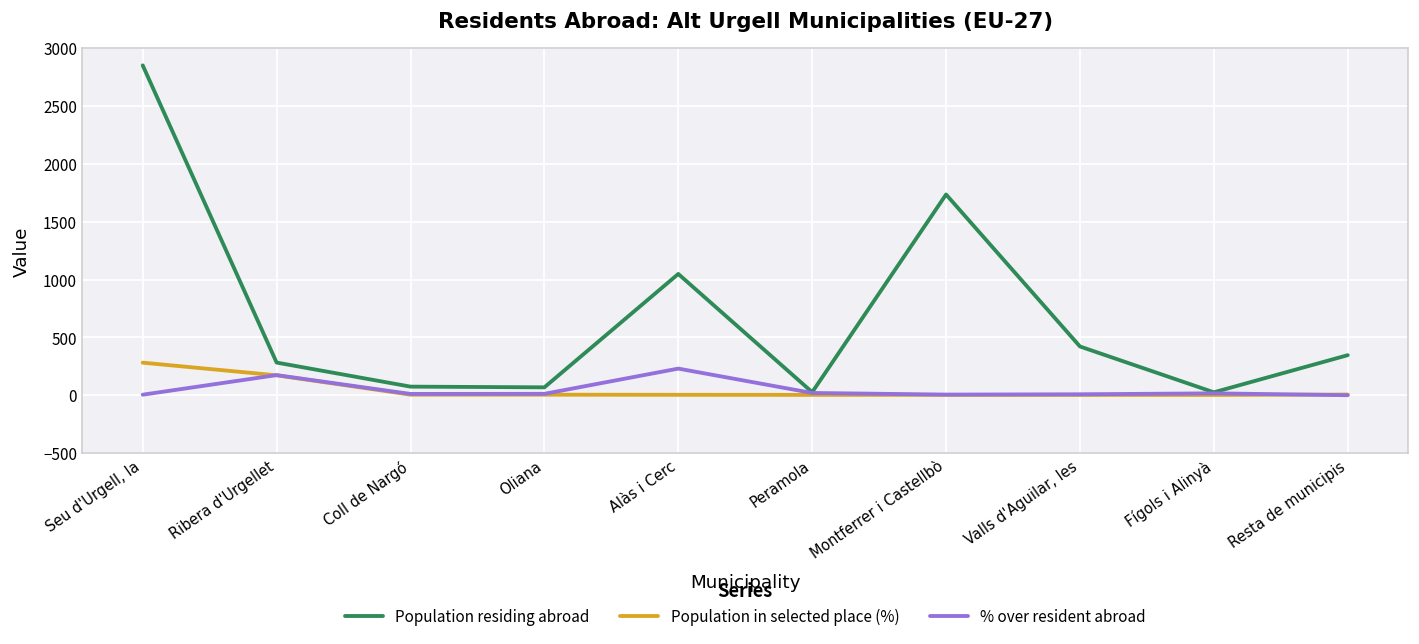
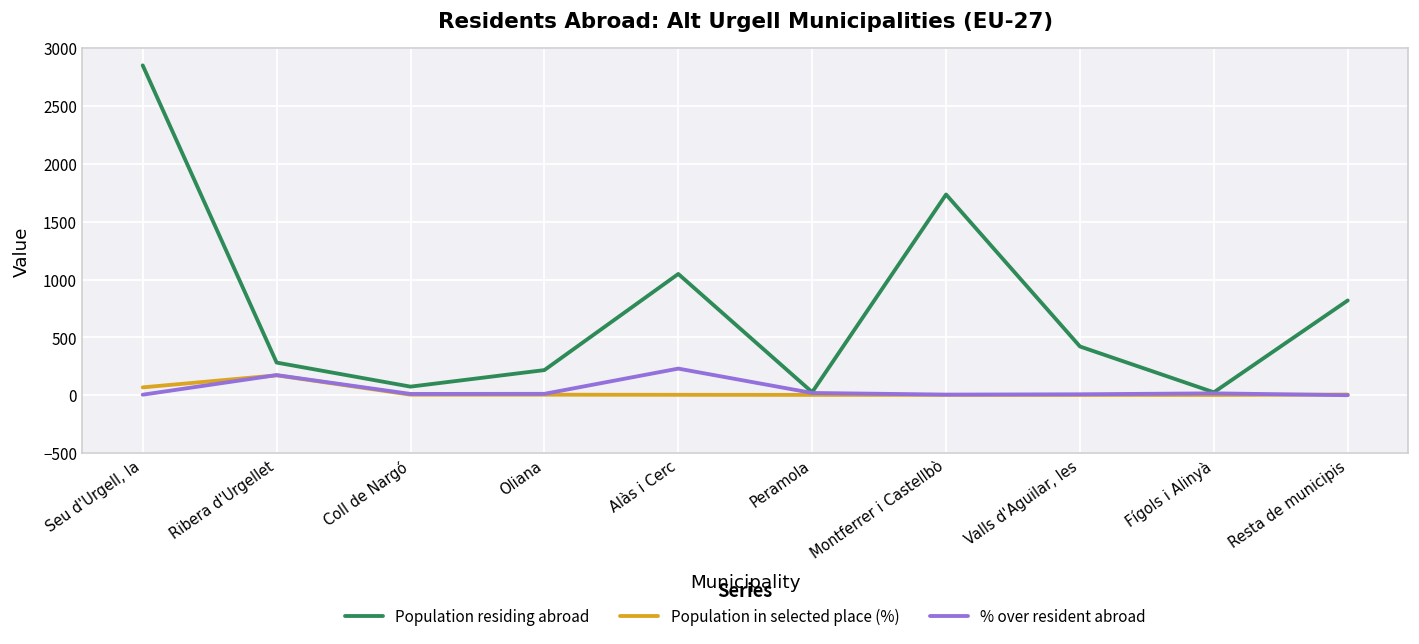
Population in selected place (%), Seu d'Urgell, la: 280 -> 70
Population residing abroad, Oliana: 70 -> 220
Population residing abroad, Resta de municipis: 350 -> 820
